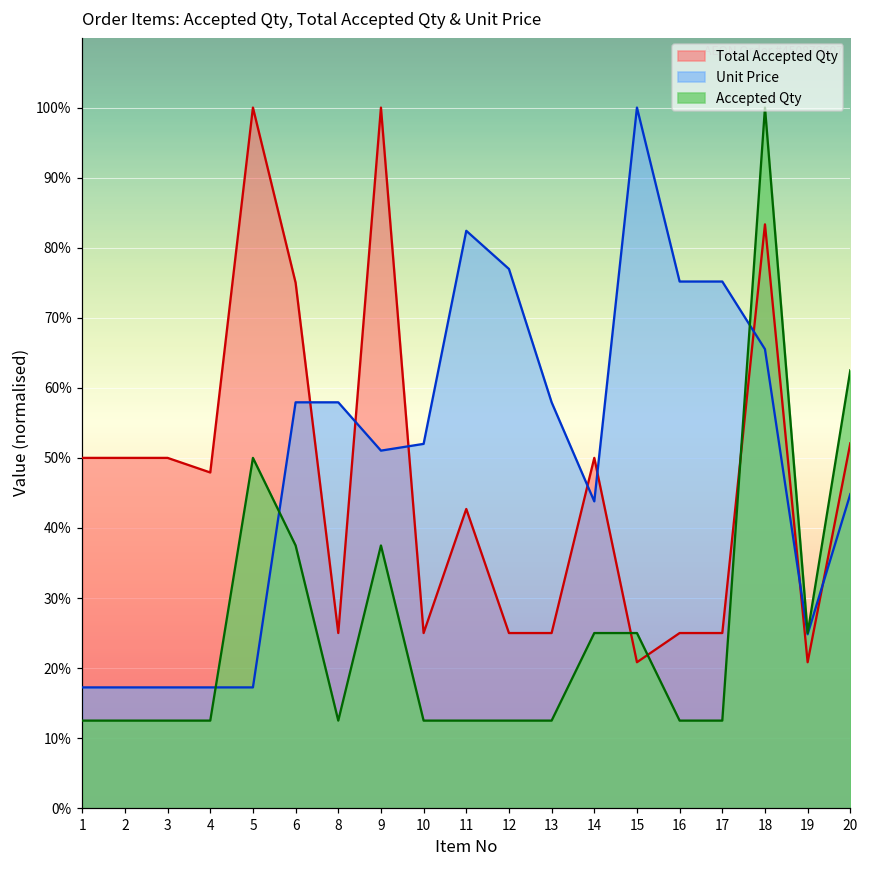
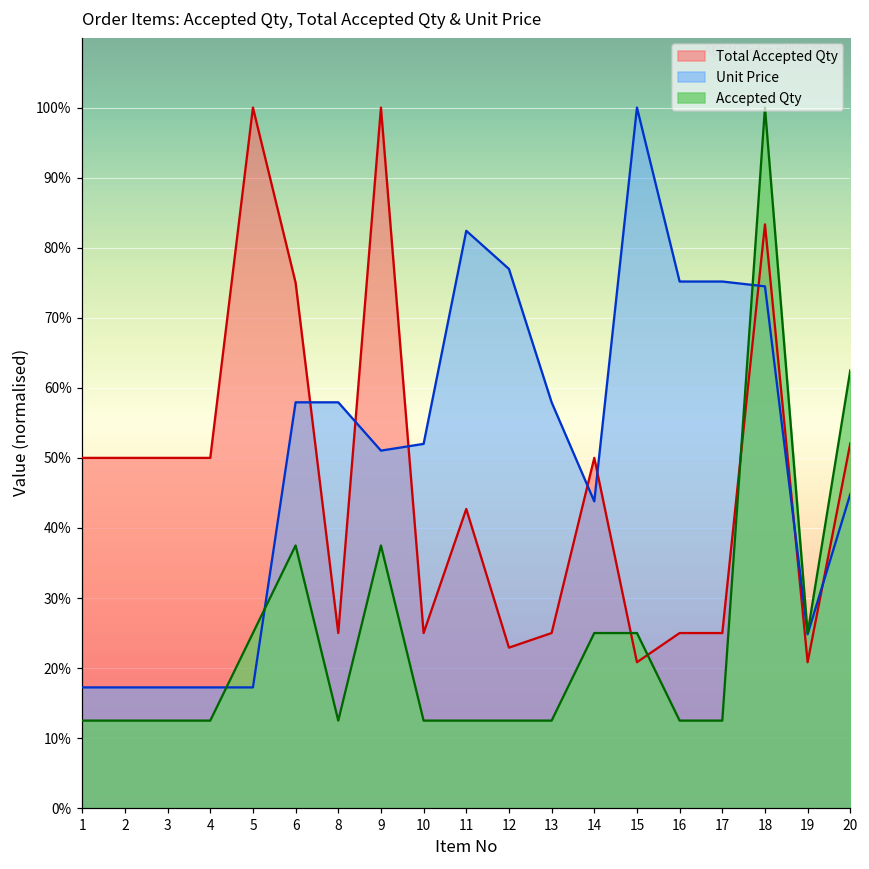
Total Accepted Qty, 4: 48% -> 50%
Accepted Qty, 5: 50% -> 25%
Total Accepted Qty, 12: 25% -> 23%
Unit Price, 18: 66% -> 74%
